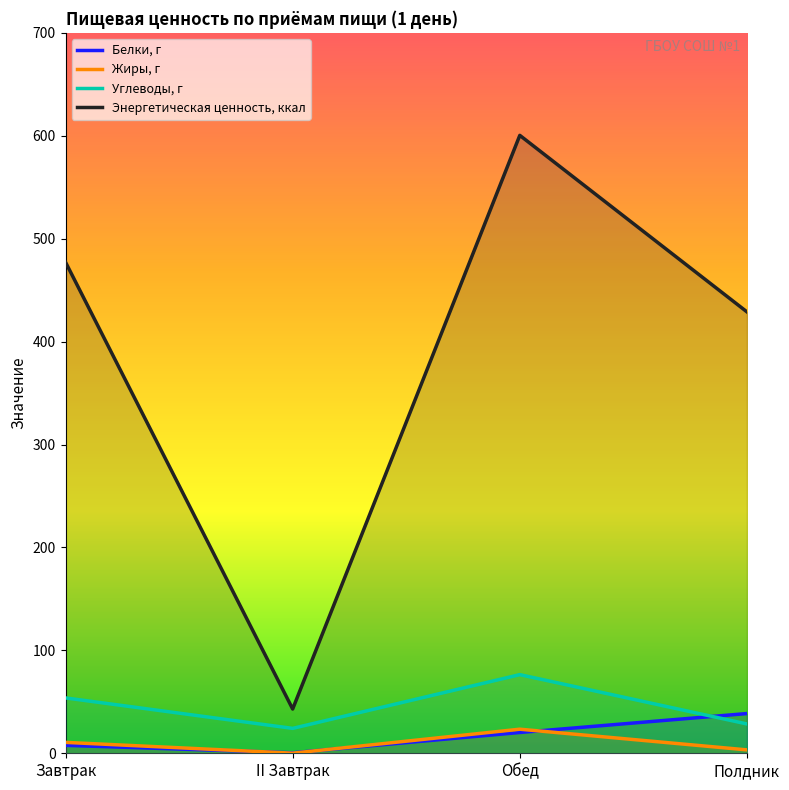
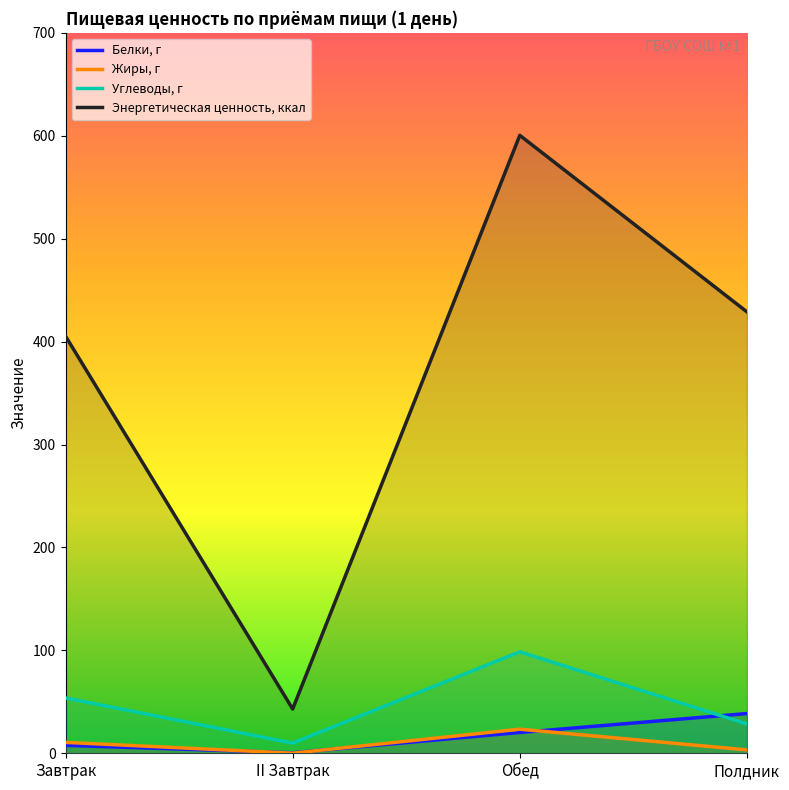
Энергетическая ценность, ккал, Завтрак: 477 -> 405
Углеводы, г, II Завтрак: 24 -> 10
Углеводы, г, Обед: 76 -> 99
